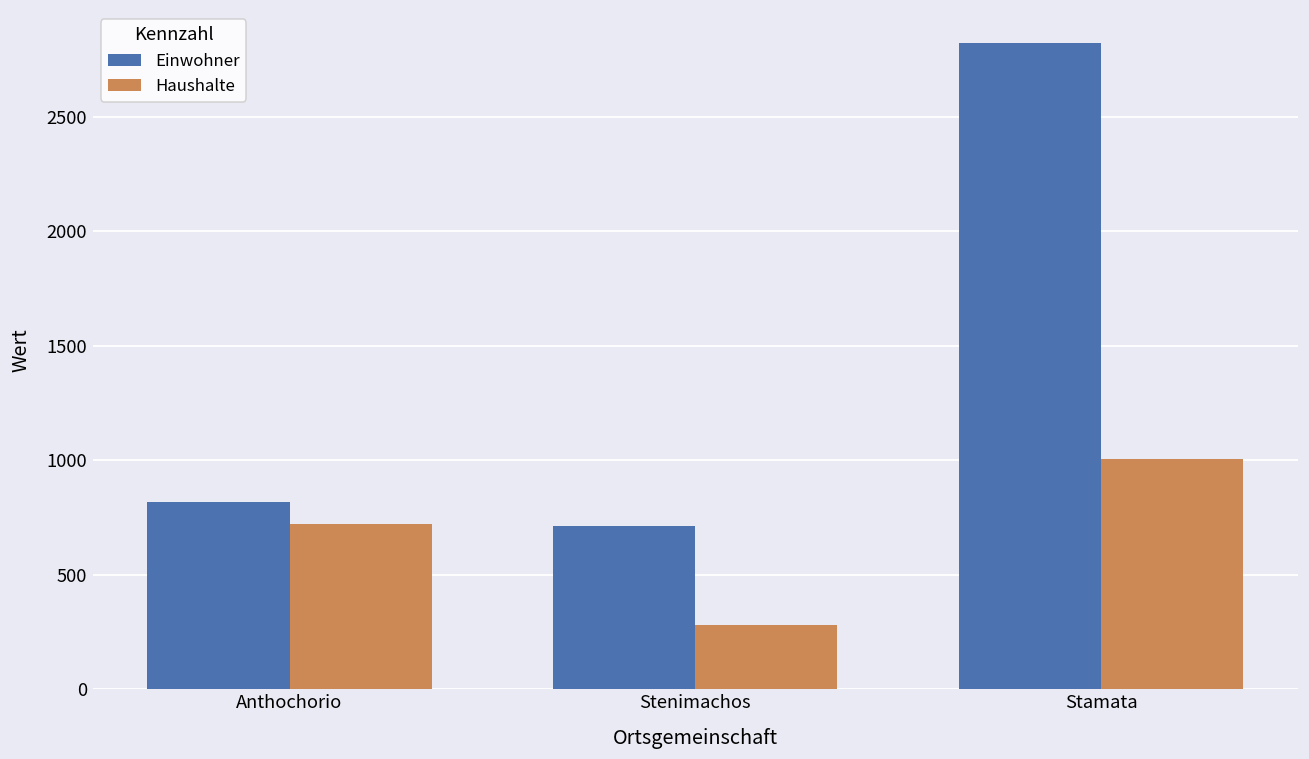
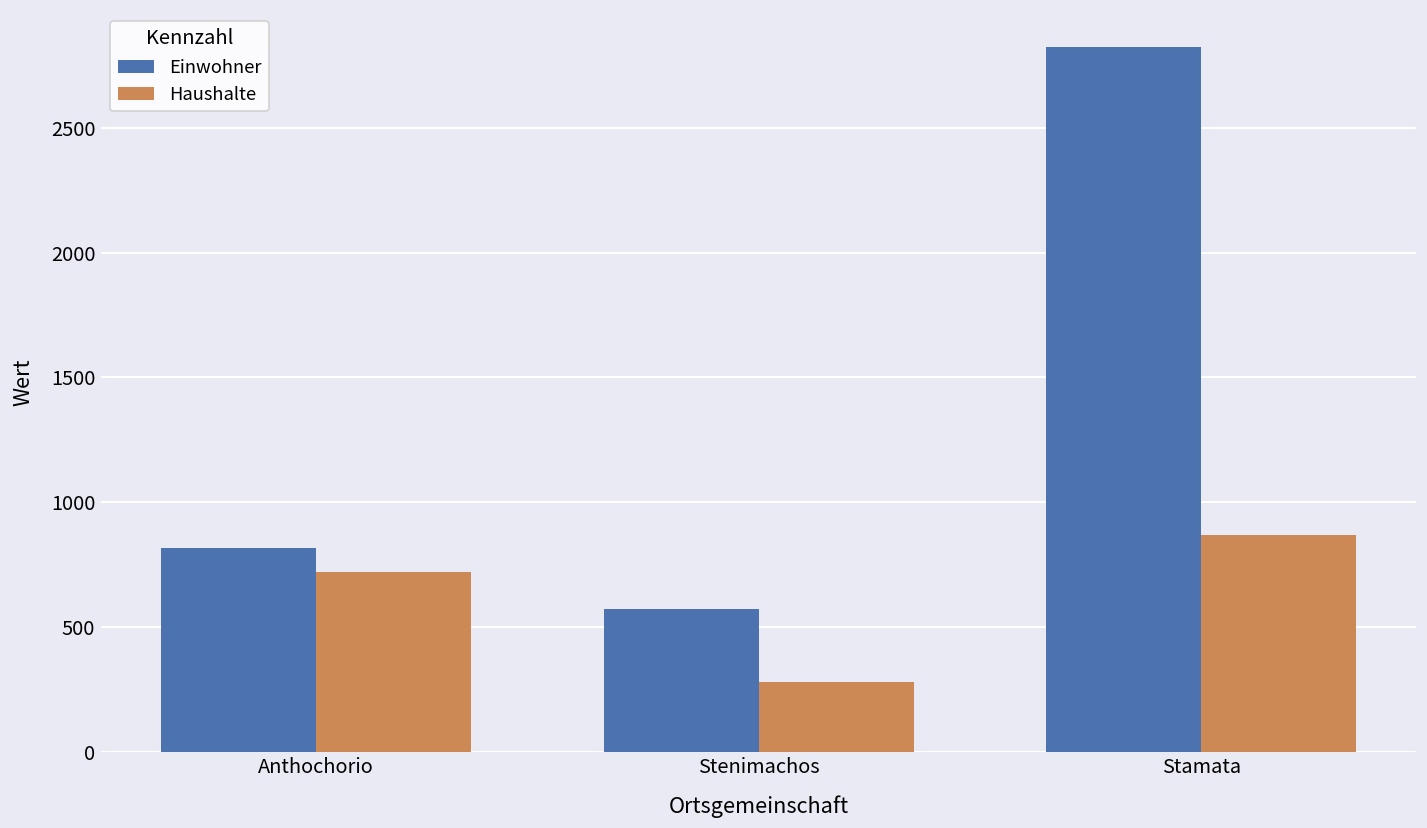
Einwohner, Stenimachos: 710 -> 570
Haushalte, Stamata: 1010 -> 870
